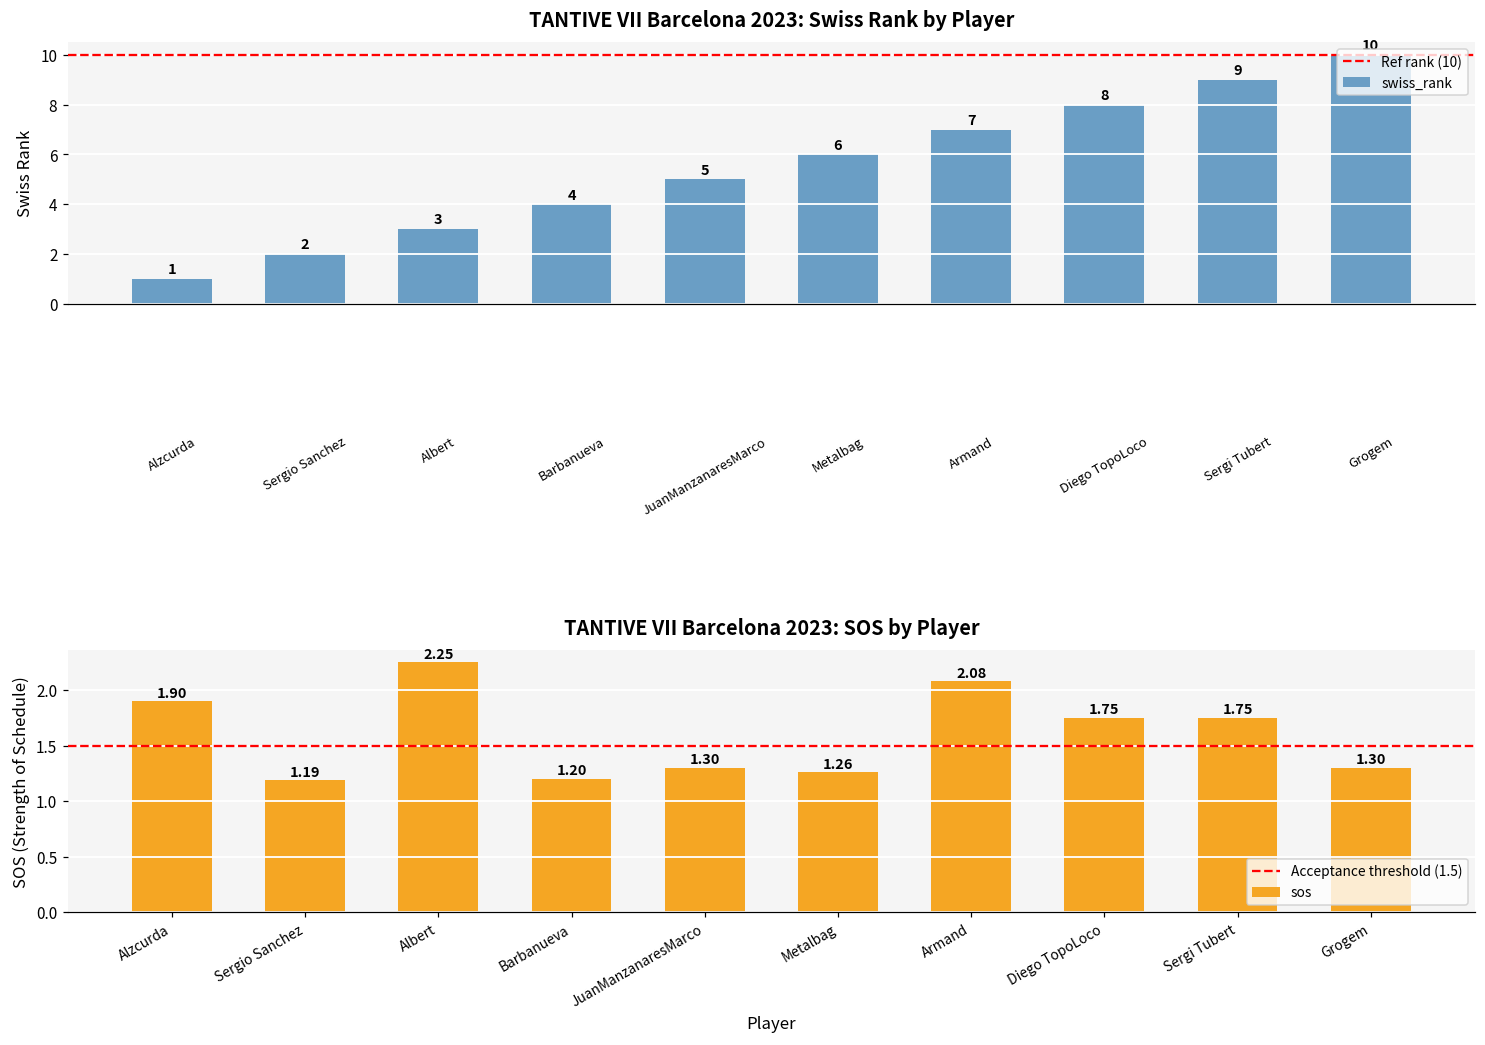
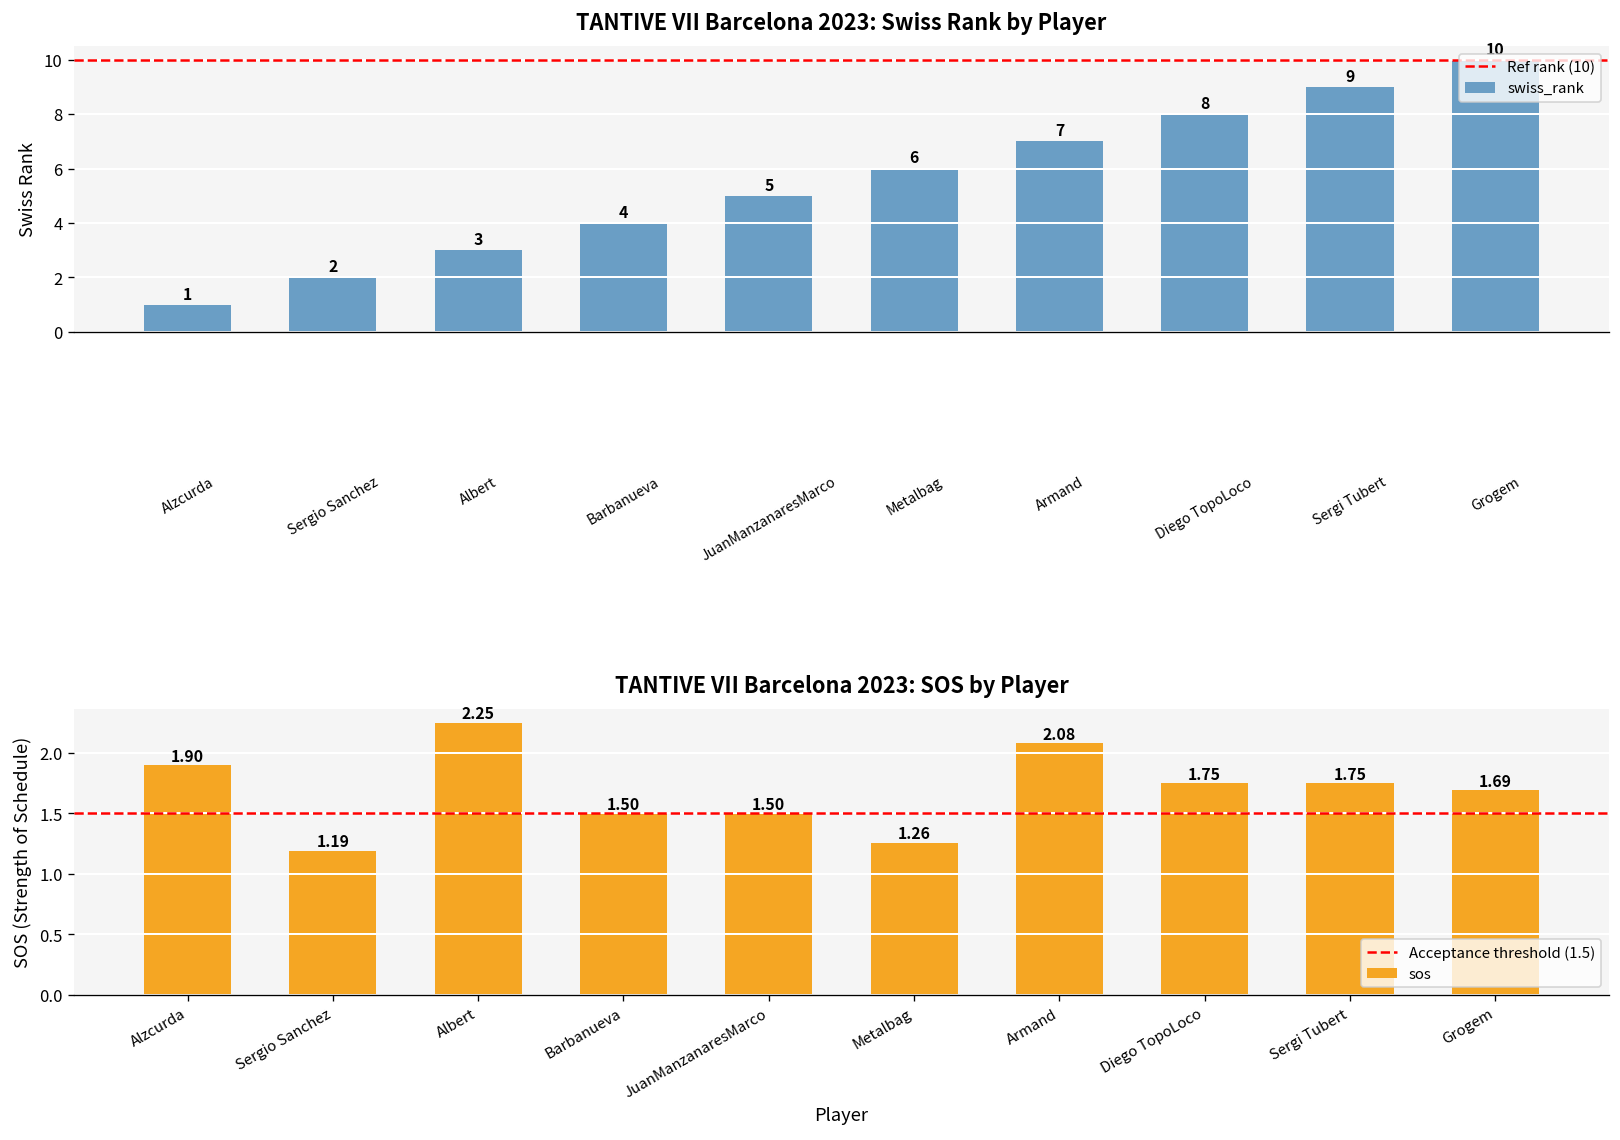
TANTIVE VII Barcelona 2023: SOS by Player, Barbanueva: 1.20 -> 1.50
TANTIVE VII Barcelona 2023: SOS by Player, JuanManzanaresMarco: 1.30 -> 1.50
TANTIVE VII Barcelona 2023: SOS by Player, Grogem: 1.30 -> 1.69
